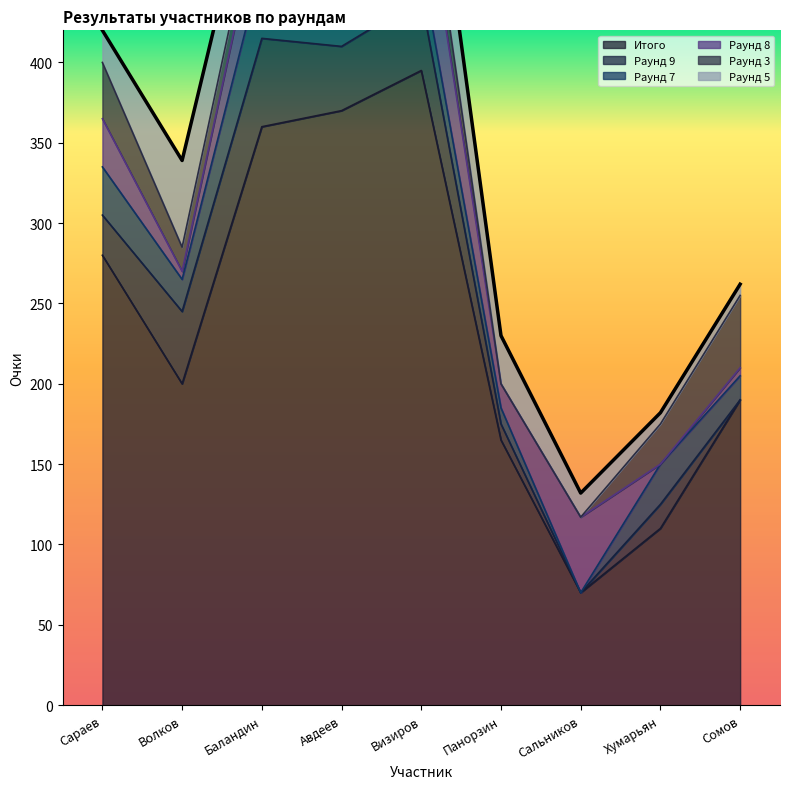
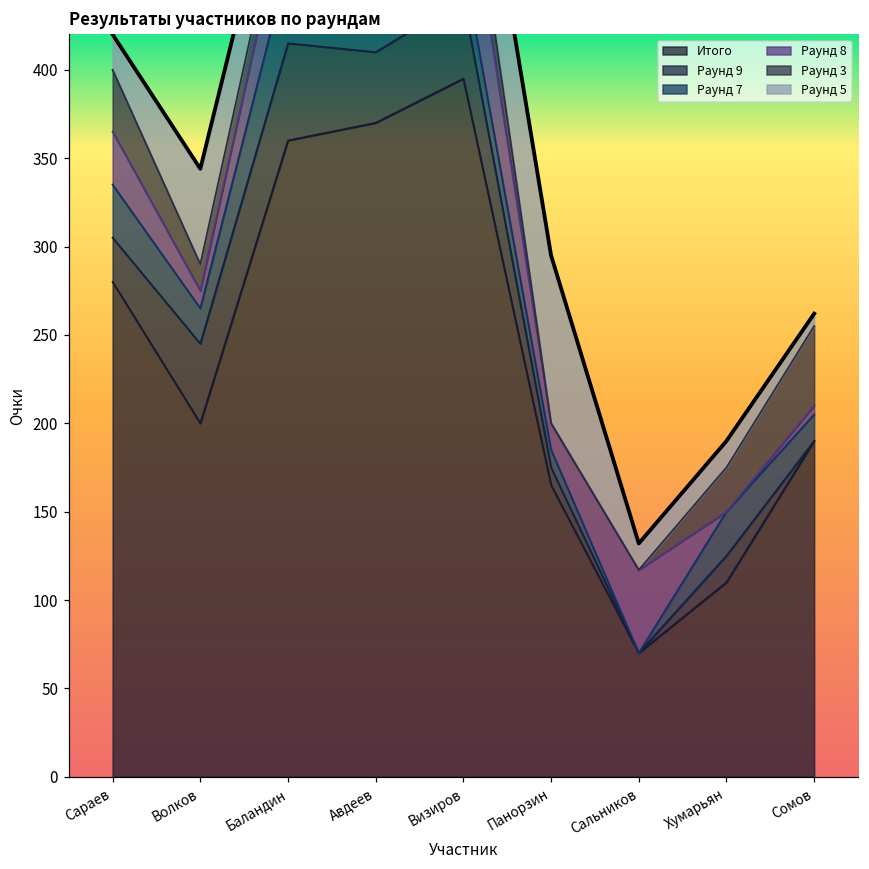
Раунд 8, Волков: 5 -> 10
Раунд 5, Панорзин: 30 -> 95
Раунд 5, Хумарьян: 7 -> 15
